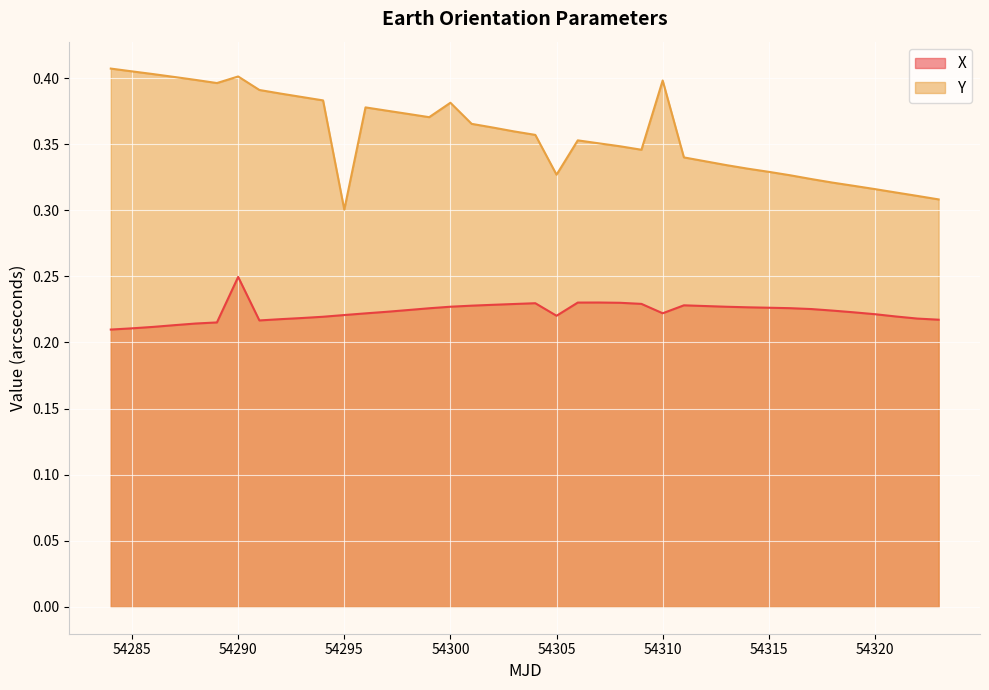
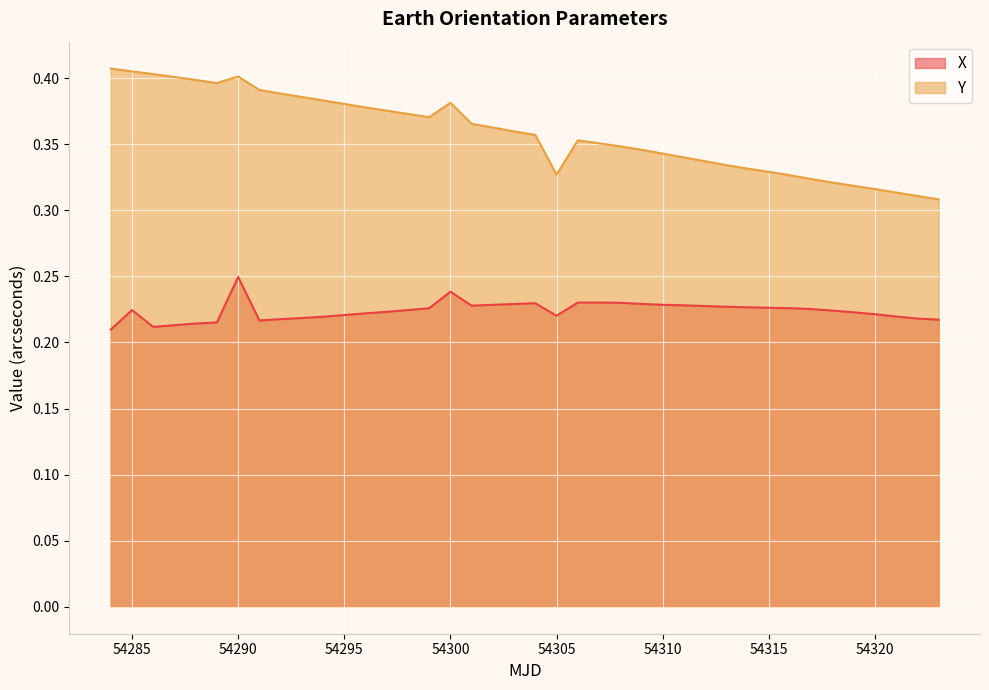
X, 54285: 0.211 -> 0.225
Y, 54295: 0.301 -> 0.381
X, 54300: 0.227 -> 0.238
X, 54310: 0.222 -> 0.229
Y, 54310: 0.398 -> 0.343
